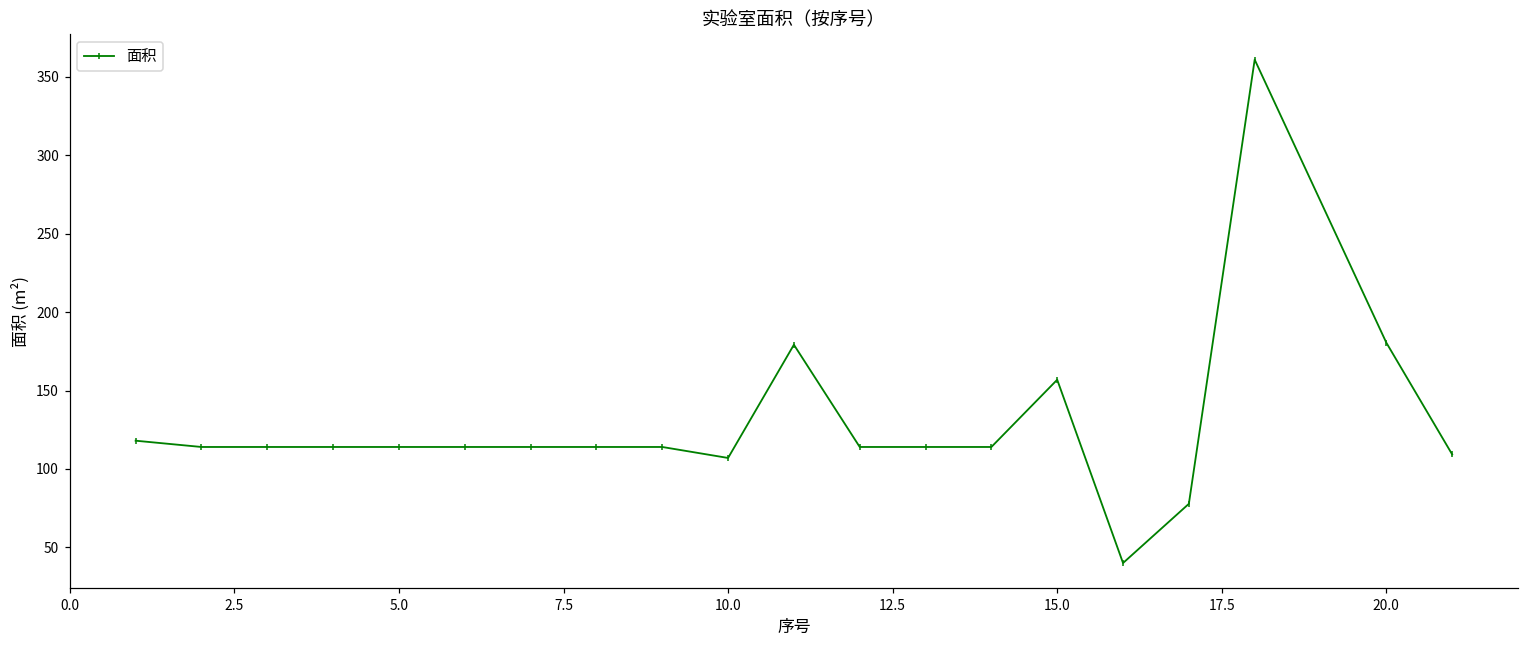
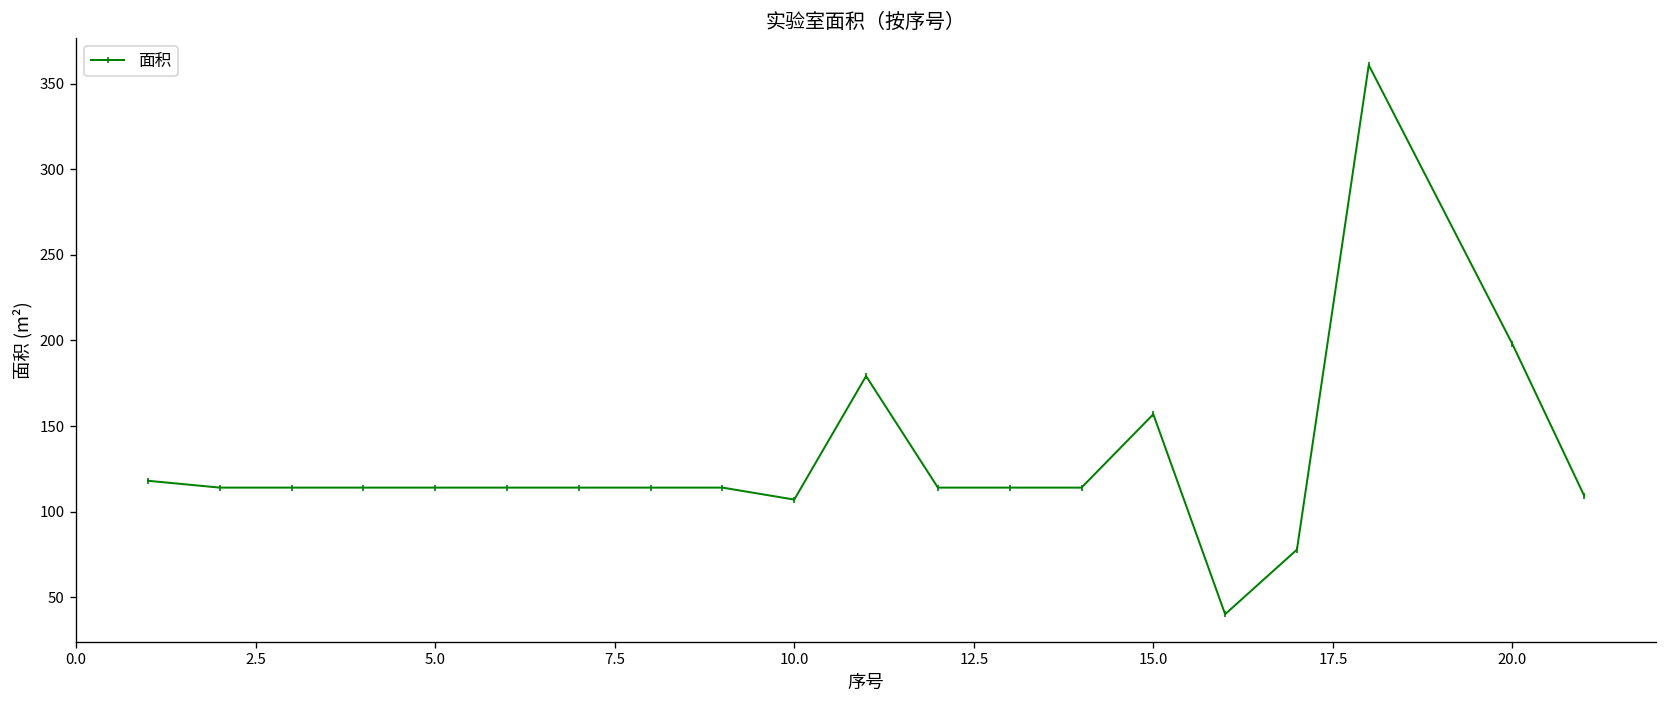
20.0: 180 -> 198
